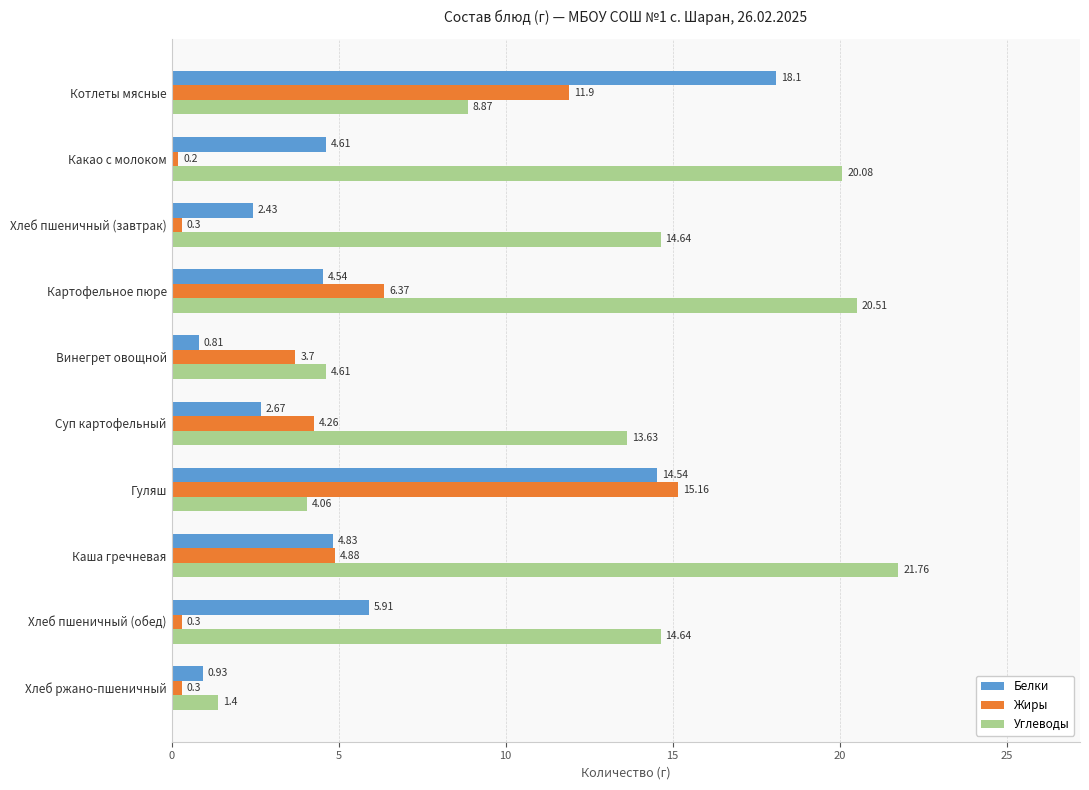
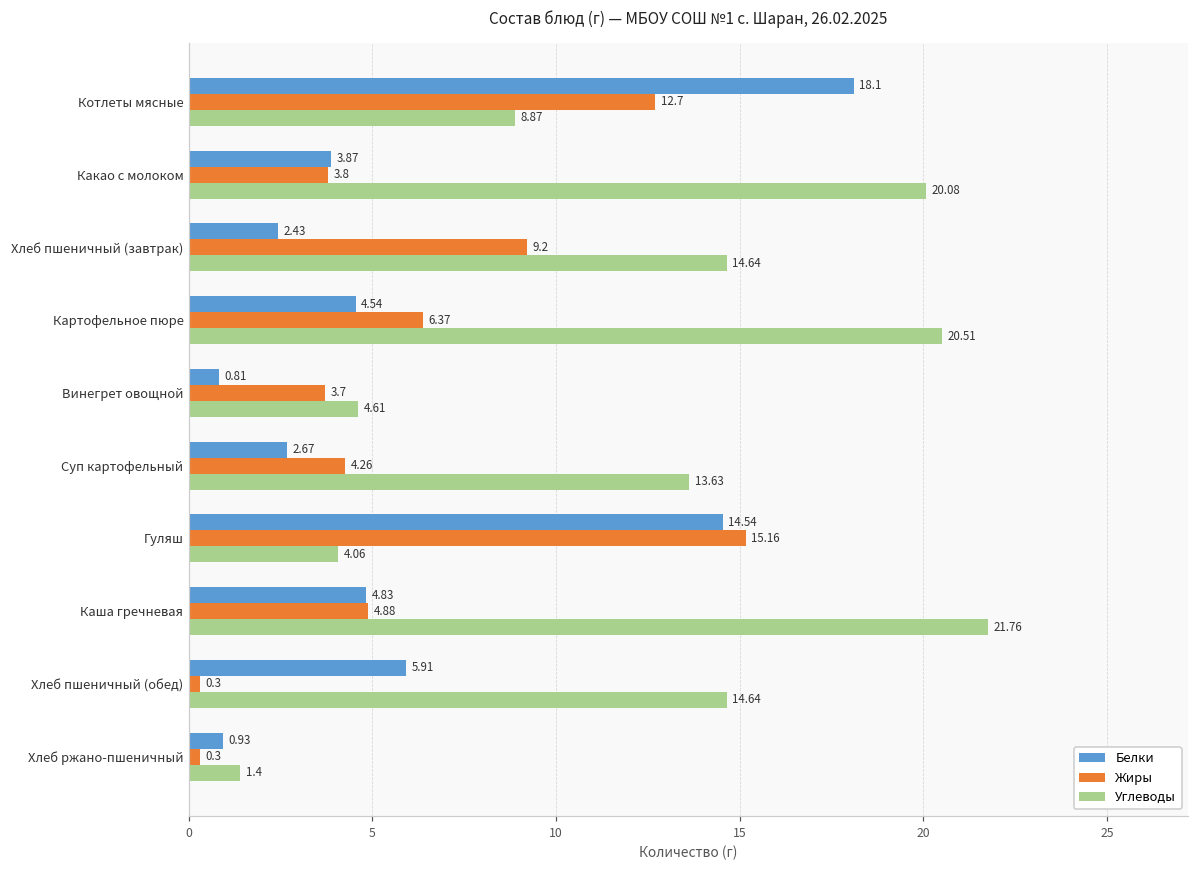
Жиры, Котлеты мясные: 11.9 -> 12.7
Белки, Какао с молоком: 4.61 -> 3.87
Жиры, Какао с молоком: 0.2 -> 3.8
Жиры, Хлеб пшеничный (завтрак): 0.3 -> 9.2
